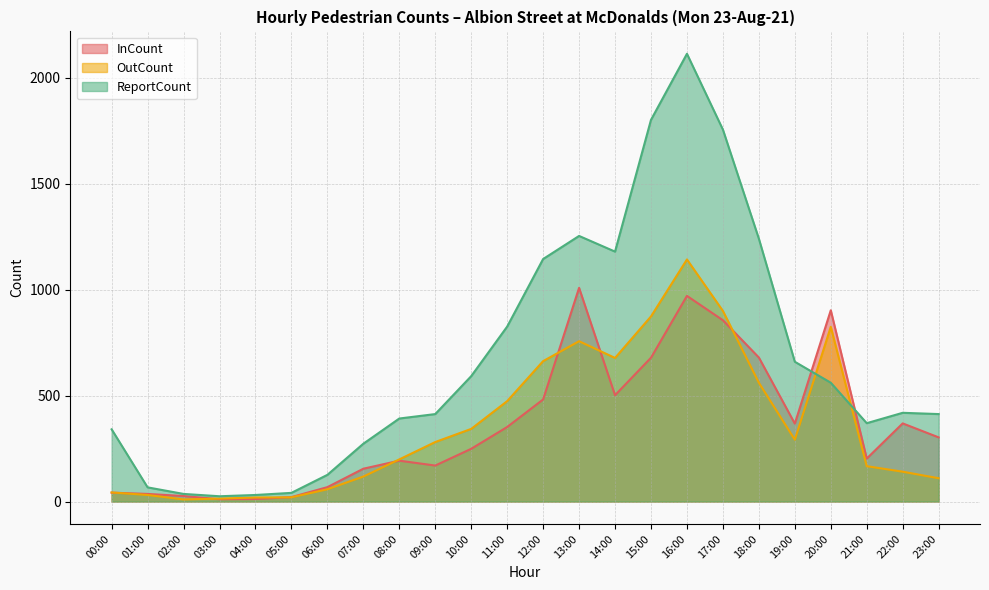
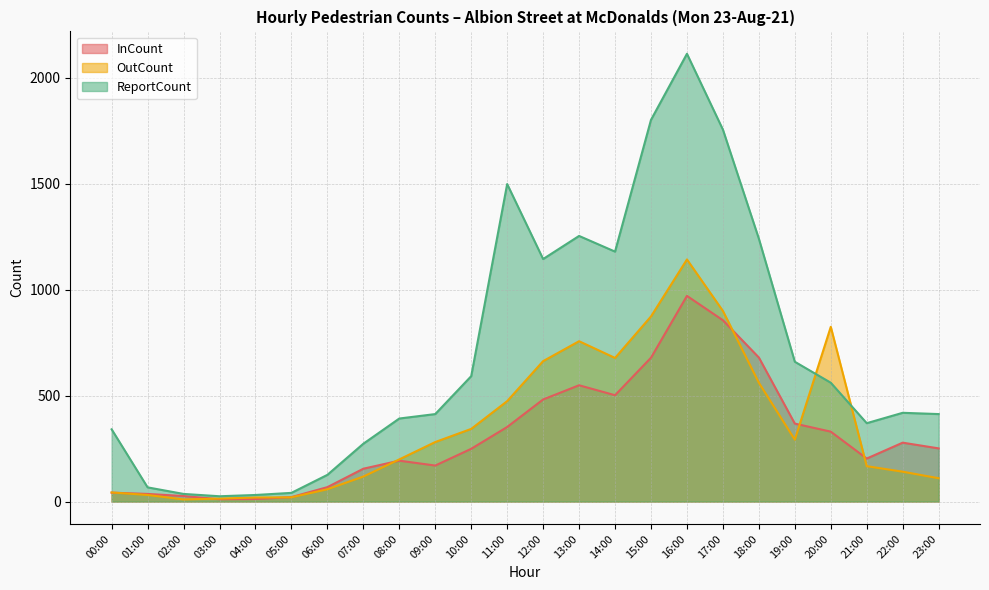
ReportCount, 11:00: 830 -> 1500
InCount, 13:00: 1010 -> 550
InCount, 20:00: 900 -> 330
InCount, 22:00: 370 -> 280
InCount, 23:00: 300 -> 250
